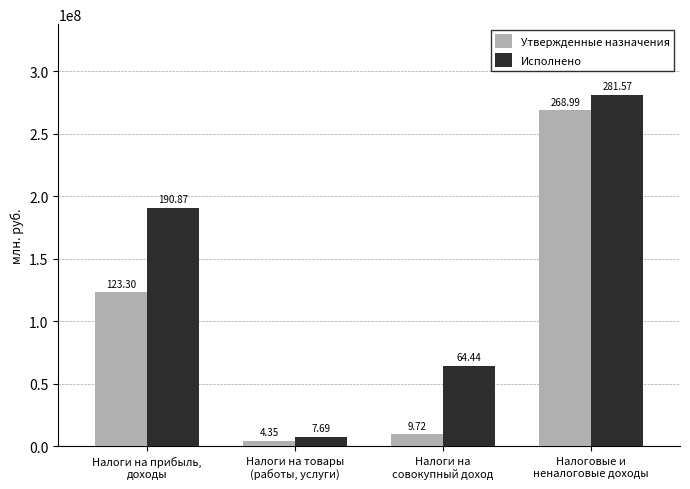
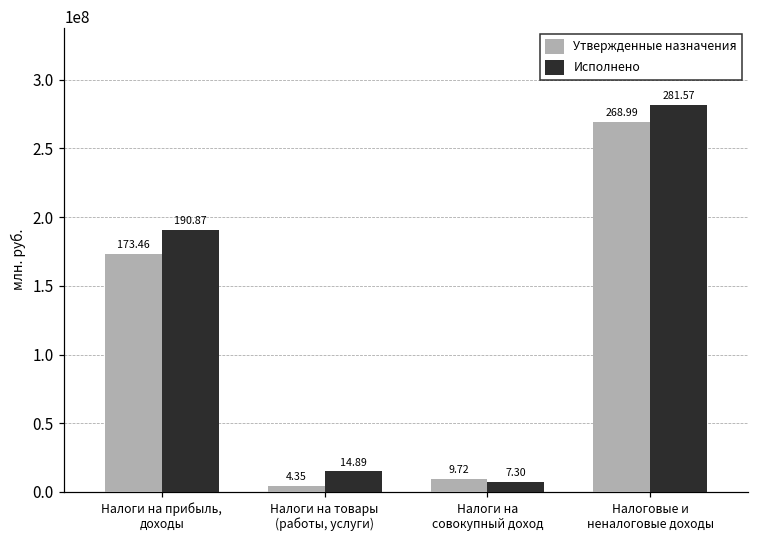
Утвержденные назначения, Налоги на прибыль, доходы: 123.30 -> 173.46
Исполнено, Налоги на товары (работы, услуги): 7.69 -> 14.89
Исполнено, Налоги на совокупный доход: 64.44 -> 7.30
